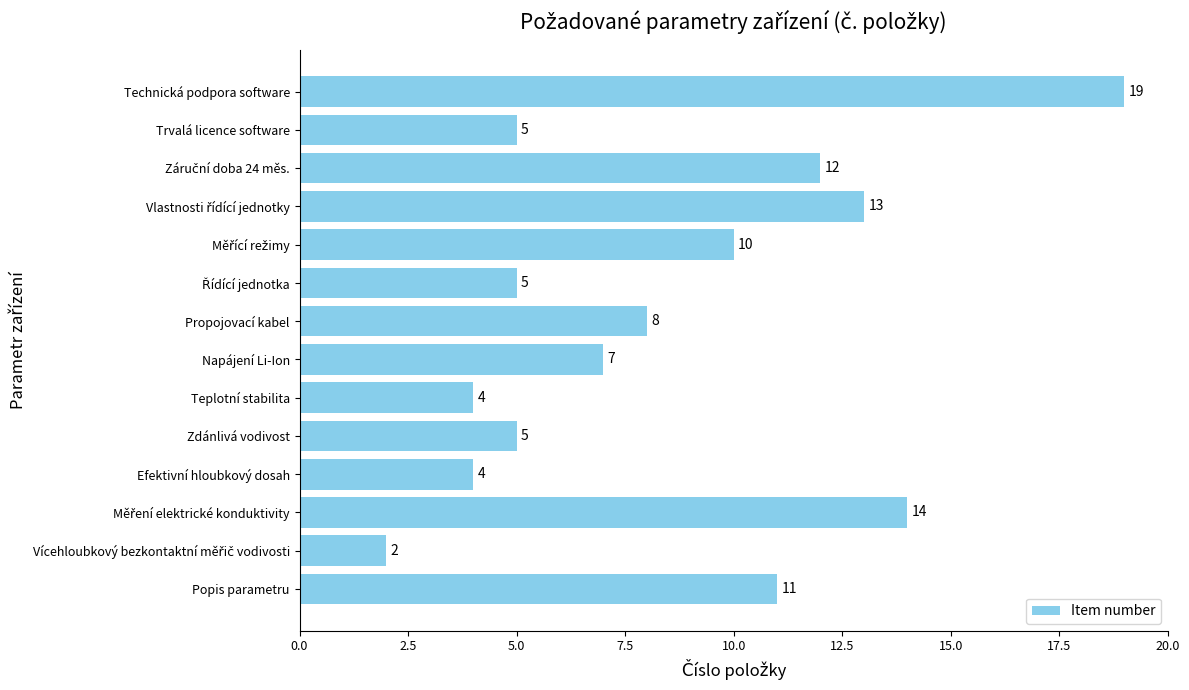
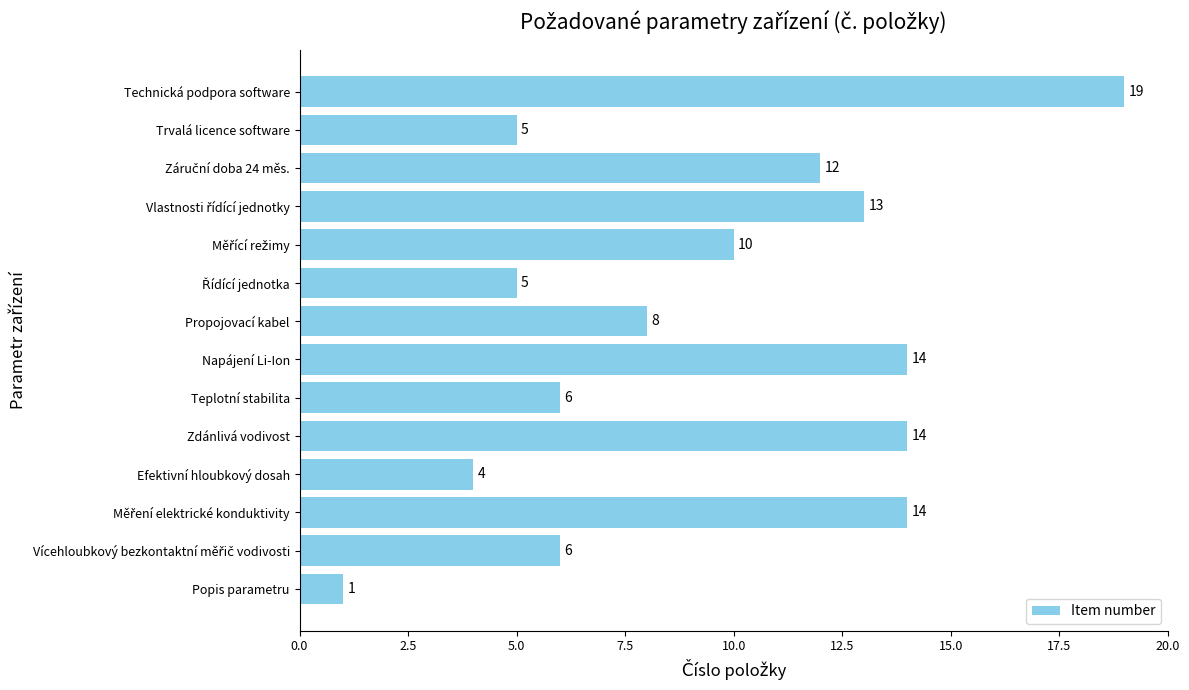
Napájení Li-Ion: 7 -> 14
Teplotní stabilita: 4 -> 6
Zdánlivá vodivost: 5 -> 14
Vícehloubkový bezkontaktní měřič vodivosti: 2 -> 6
Popis parametru: 11 -> 1
